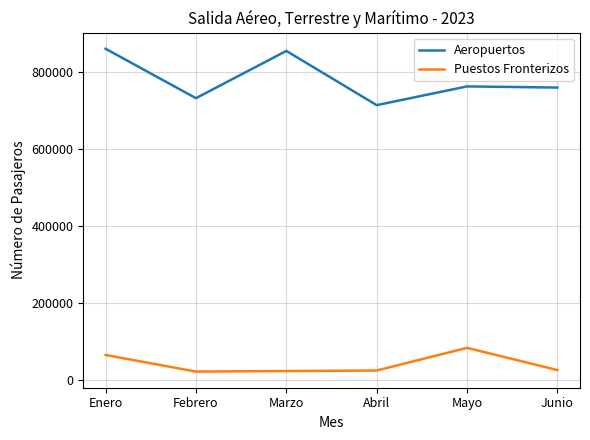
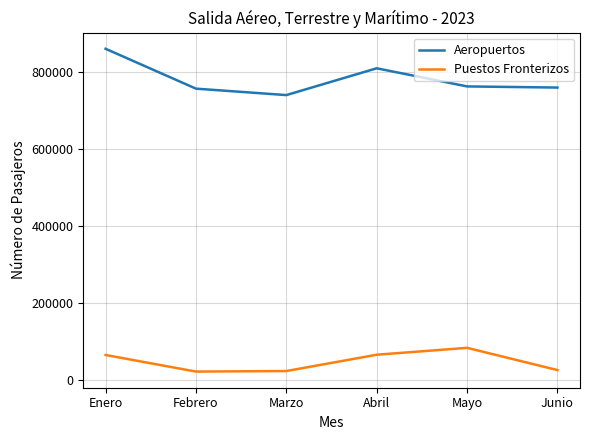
Aeropuertos, Febrero: 730000 -> 760000
Aeropuertos, Marzo: 850000 -> 740000
Aeropuertos, Abril: 710000 -> 810000
Puestos Fronterizos, Abril: 20000 -> 60000
